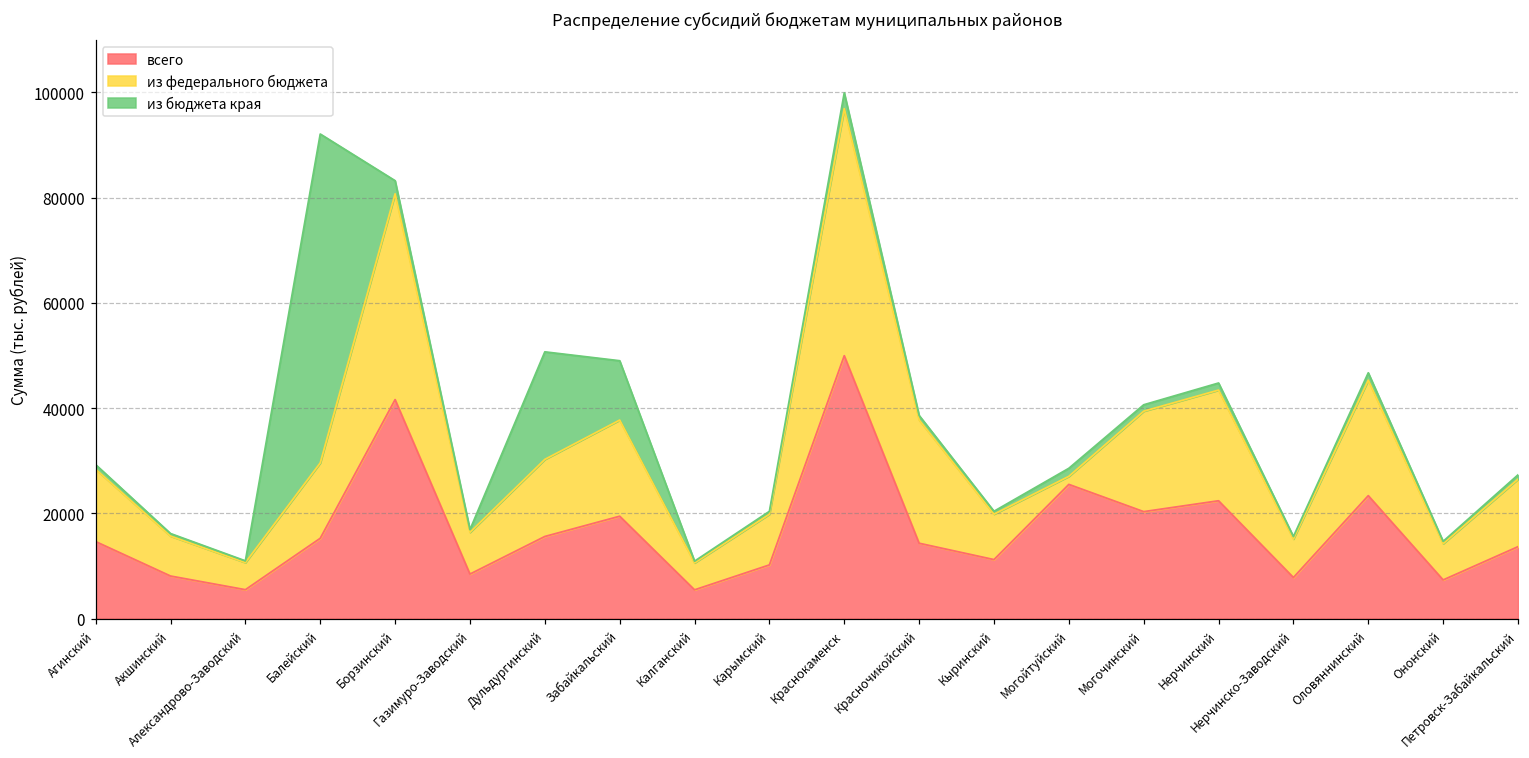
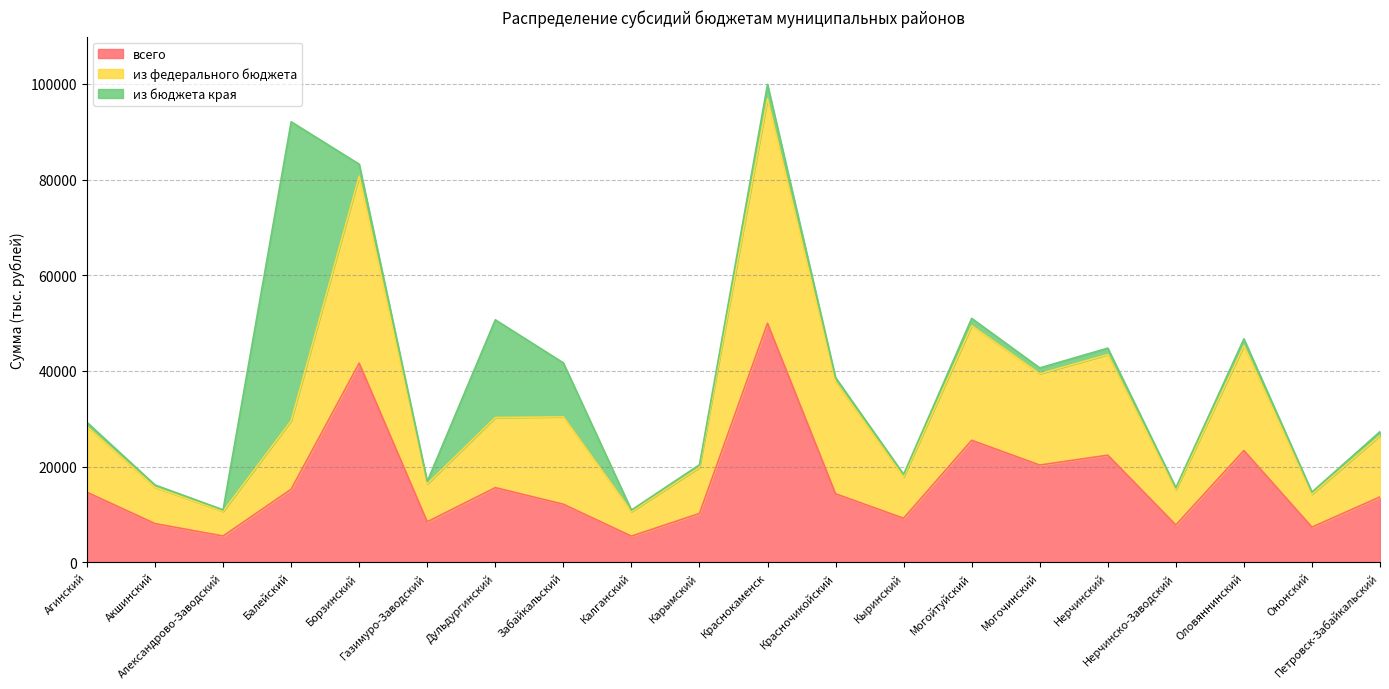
всего, Забайкальский: 19000 -> 12000
всего, Кыринский: 11000 -> 9000
из федерального бюджета, Могойтуйский: 2000 -> 24000
